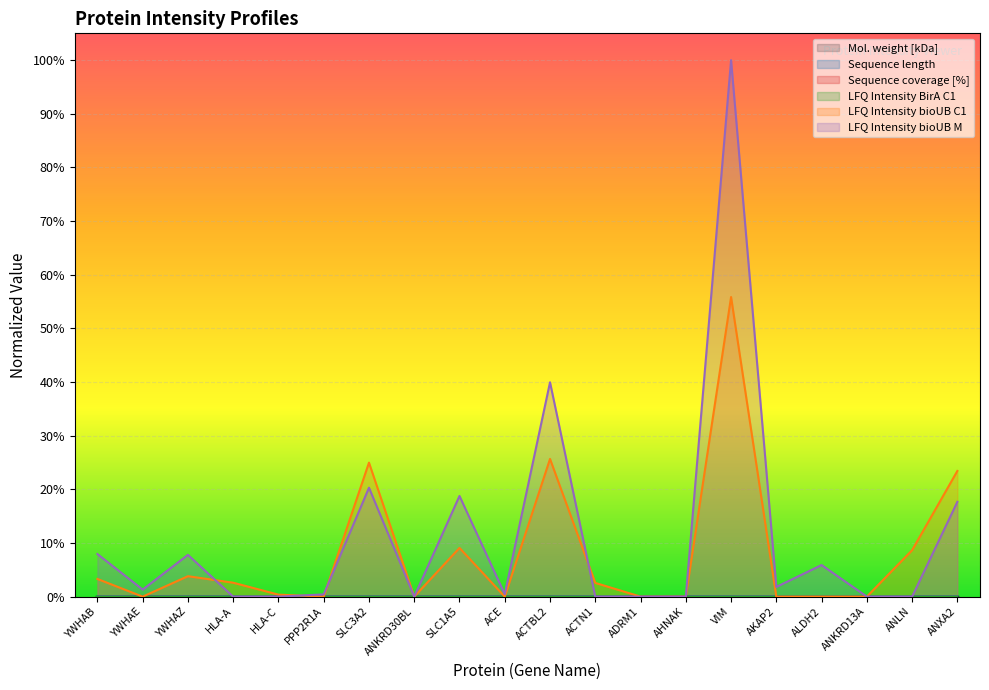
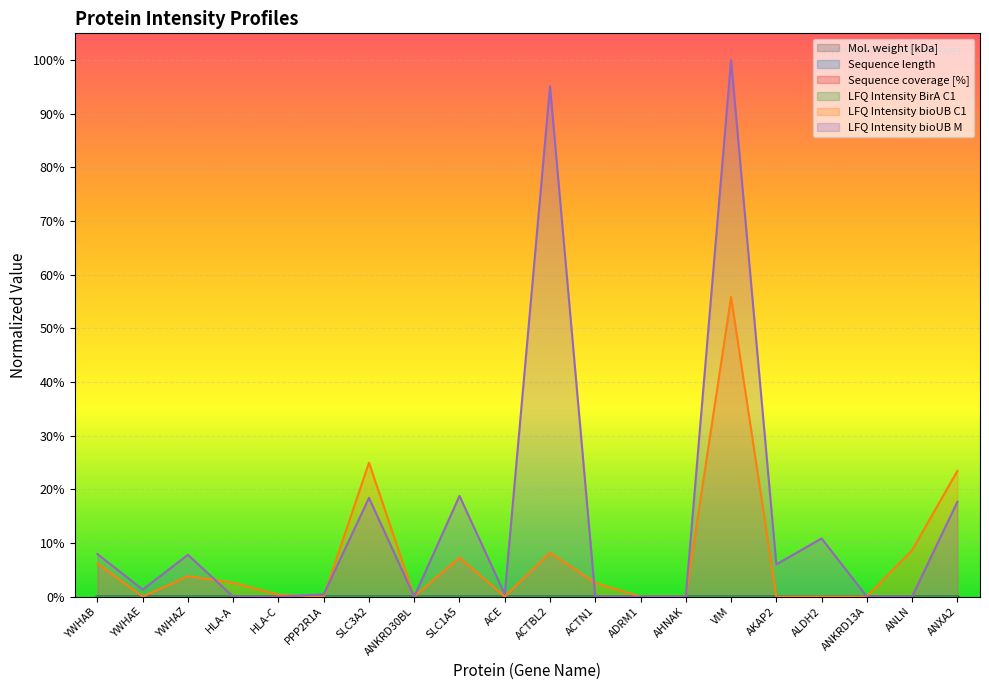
LFQ Intensity bioUB C1, YWHAB: 3% -> 6%
LFQ Intensity bioUB M, SLC3A2: 20% -> 18%
LFQ Intensity bioUB C1, SLC1A5: 9% -> 7%
LFQ Intensity bioUB C1, ACTBL2: 26% -> 8%
LFQ Intensity bioUB M, ACTBL2: 40% -> 95%
LFQ Intensity bioUB M, AKAP2: 2% -> 6%
LFQ Intensity bioUB M, ALDH2: 6% -> 11%
